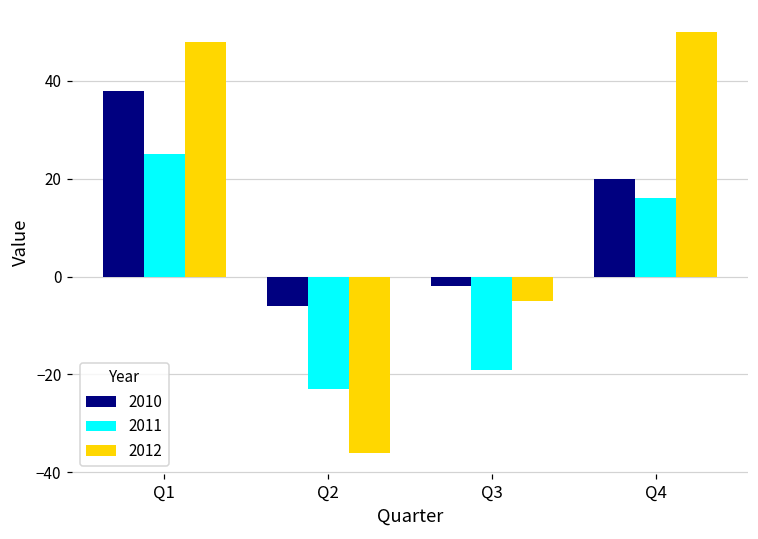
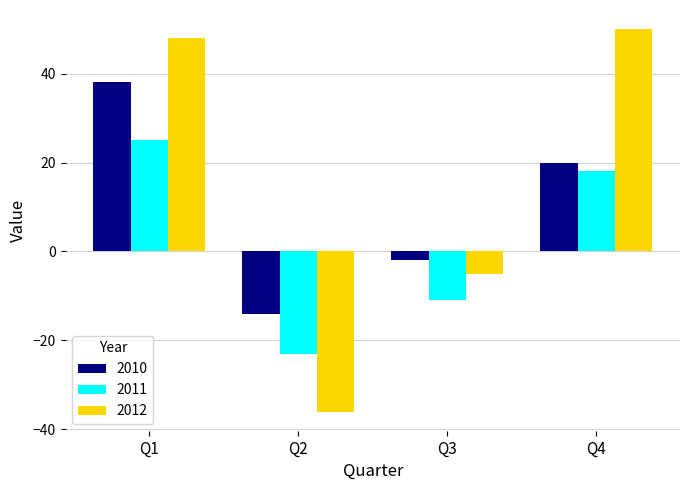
2010, Q2: -6 -> -14
2011, Q3: -19 -> -11
2011, Q4: 16 -> 18
